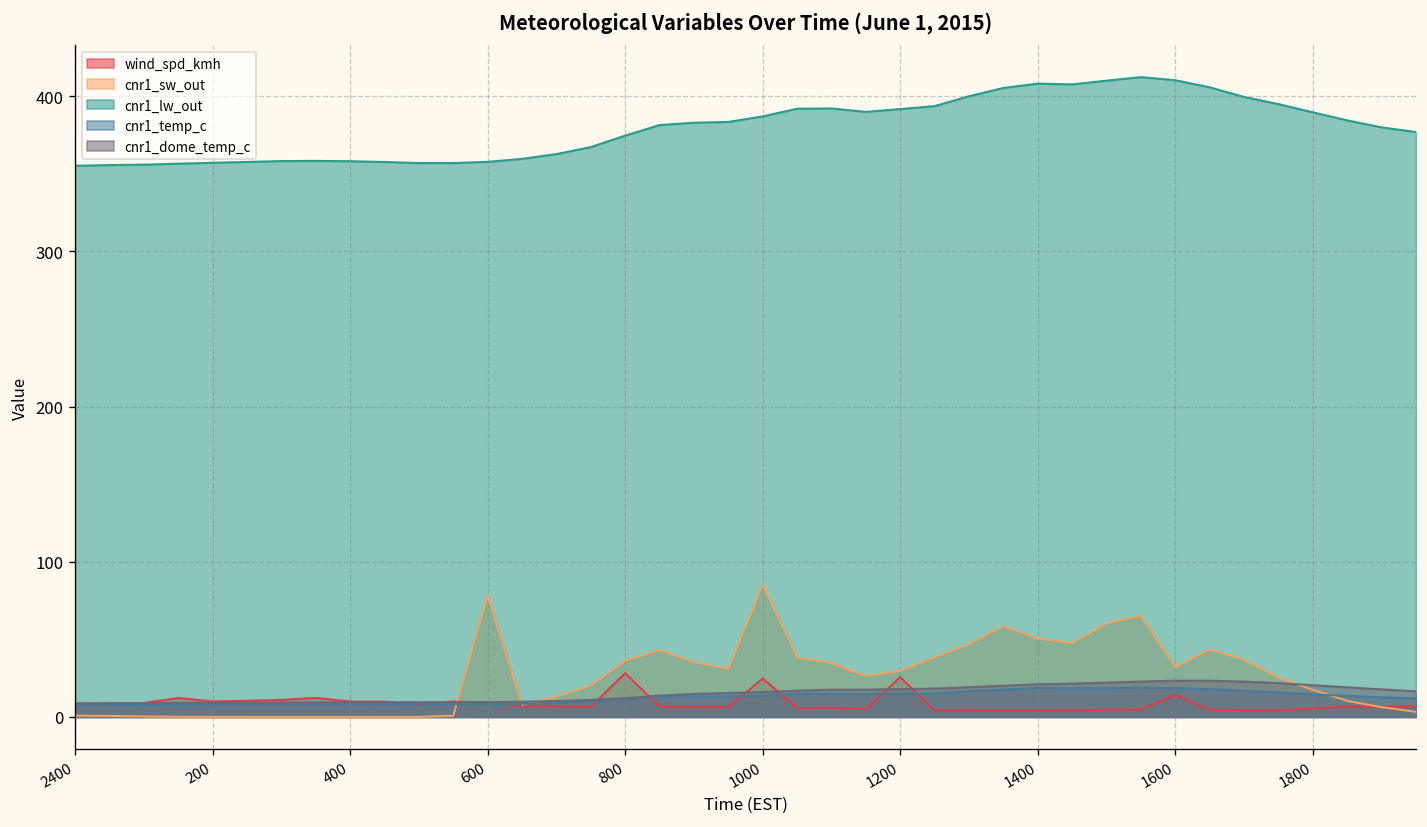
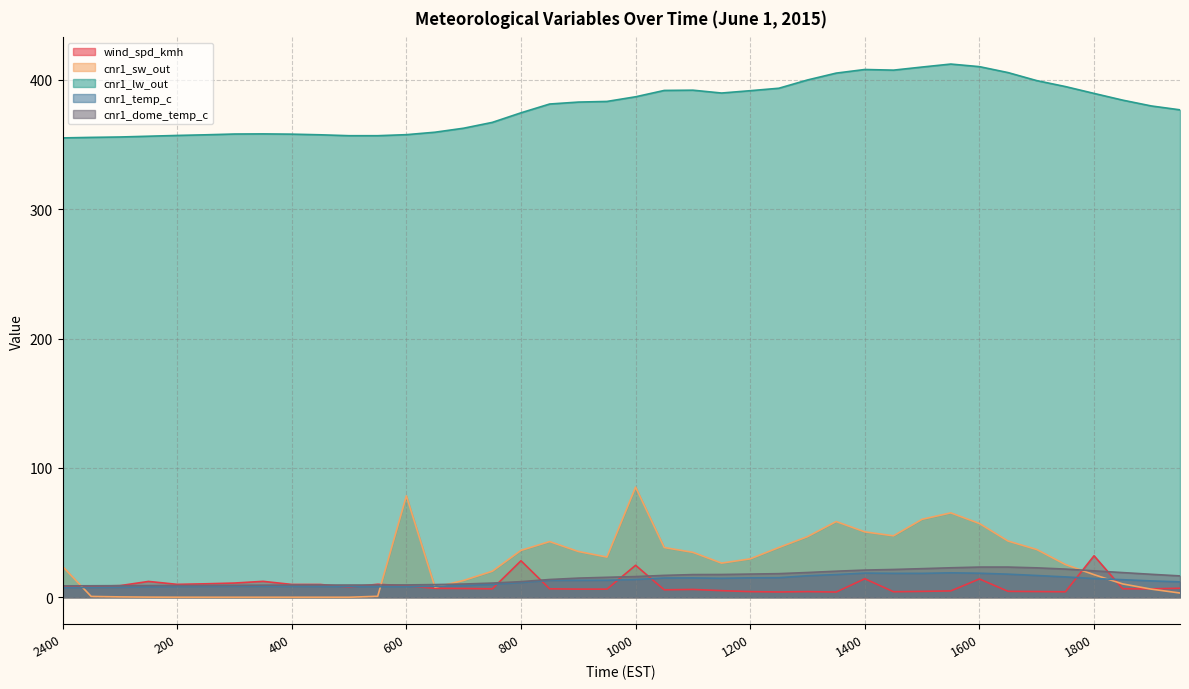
cnr1_sw_out, 2400: 1 -> 24
wind_spd_kmh, 1200: 26 -> 4
wind_spd_kmh, 1400: 4 -> 14
cnr1_sw_out, 1600: 32 -> 57
wind_spd_kmh, 1800: 5 -> 32
